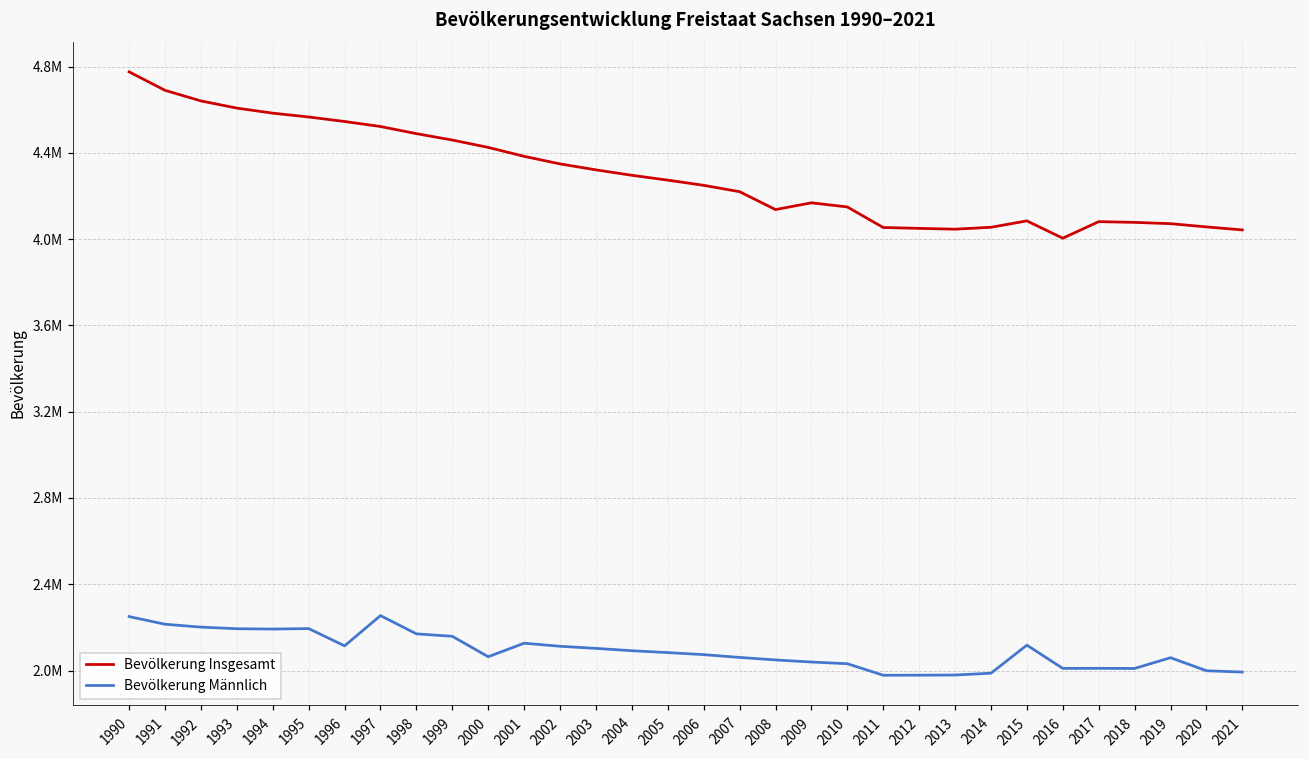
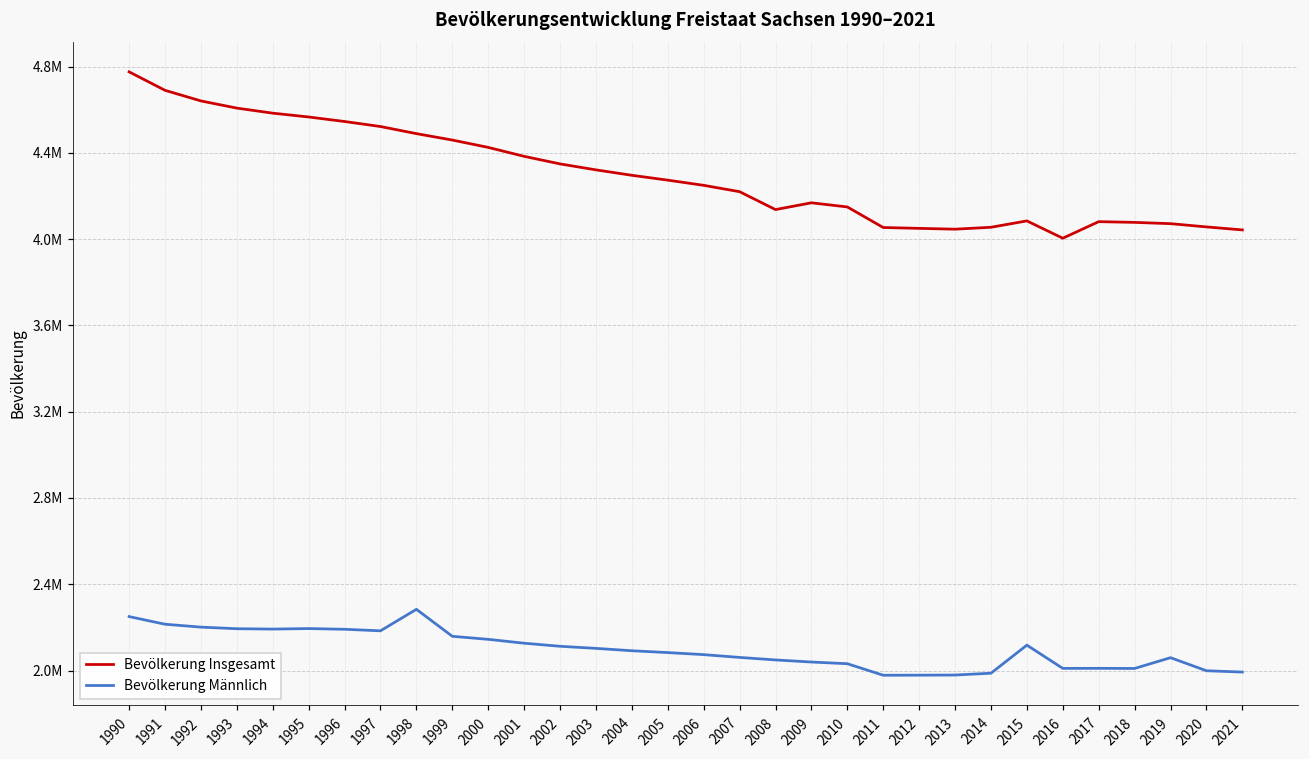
Bevölkerung Männlich, 1996: 2110000 -> 2190000
Bevölkerung Männlich, 1997: 2250000 -> 2180000
Bevölkerung Männlich, 1998: 2170000 -> 2280000
Bevölkerung Männlich, 2000: 2060000 -> 2140000
